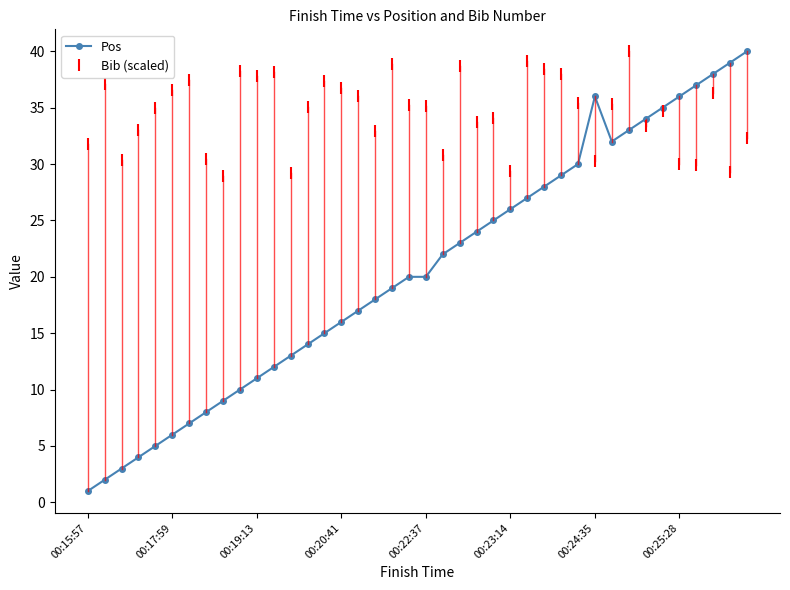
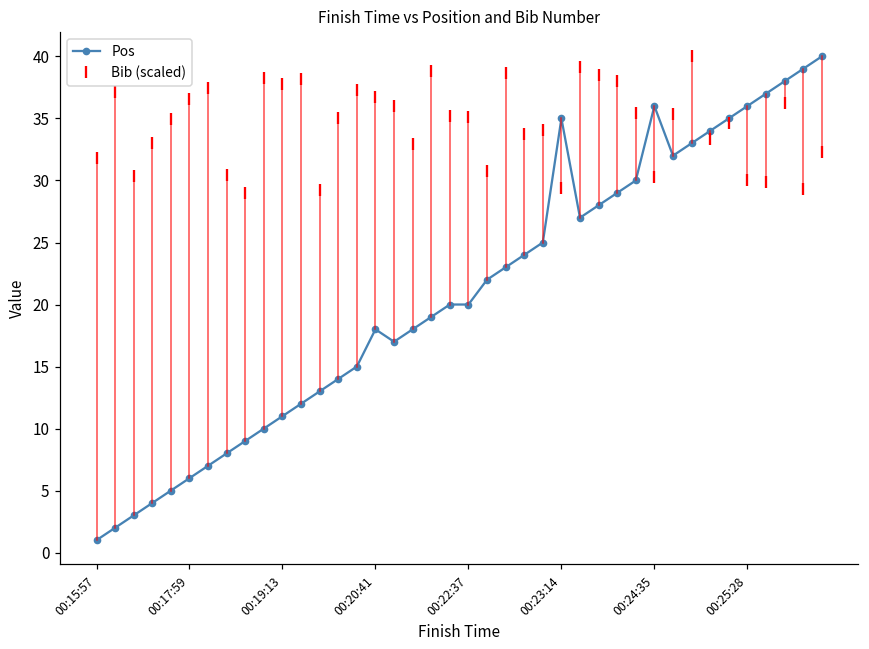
Pos, 00:20:41: 16 -> 18
Pos, 00:23:14: 26 -> 35
